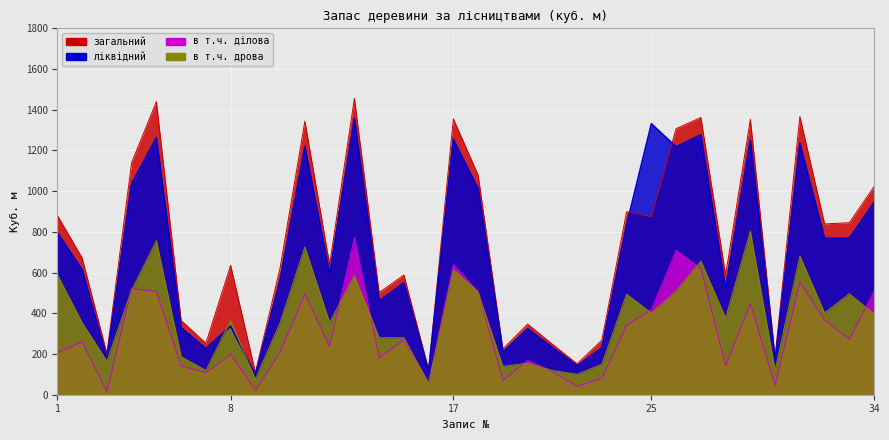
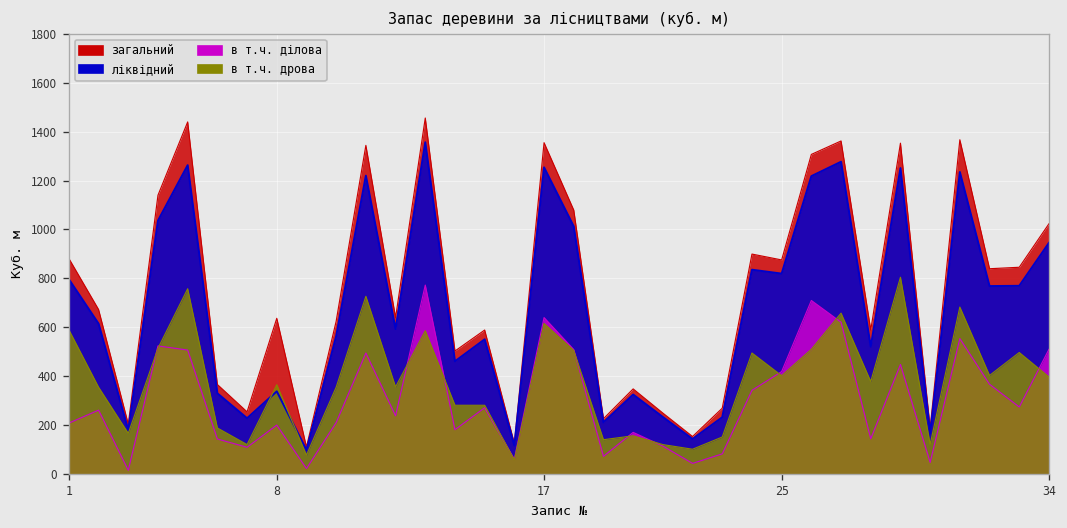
ліквідний, 25: 1330 -> 820
